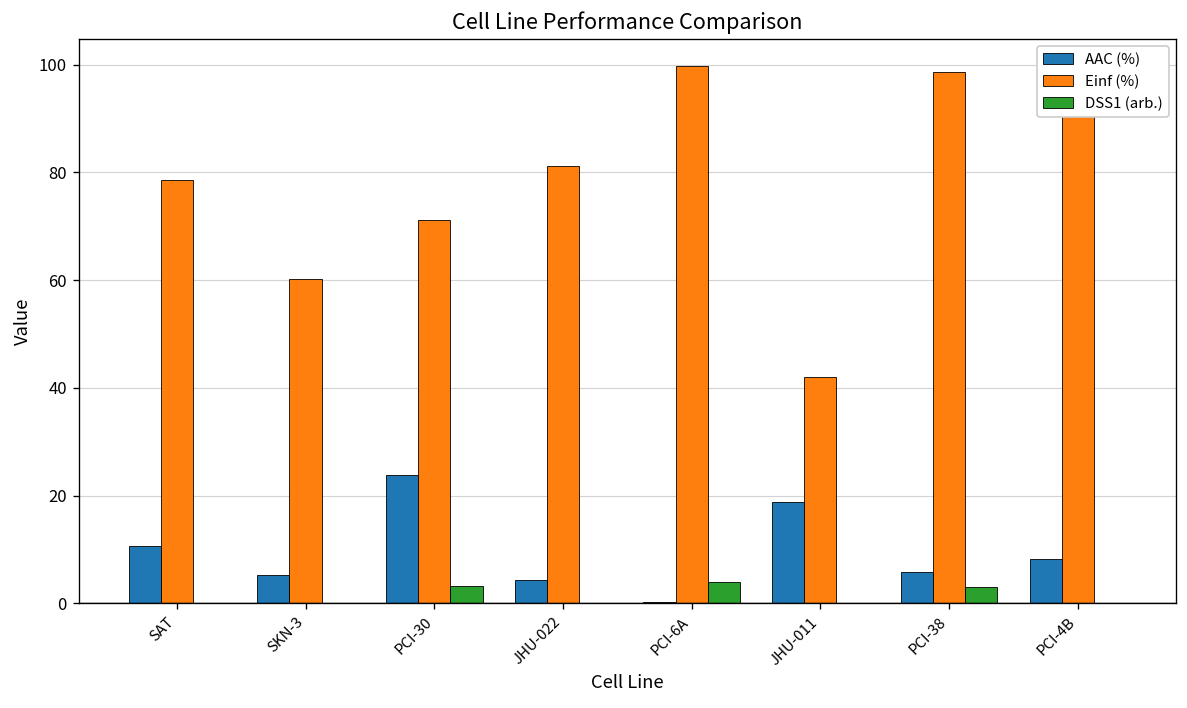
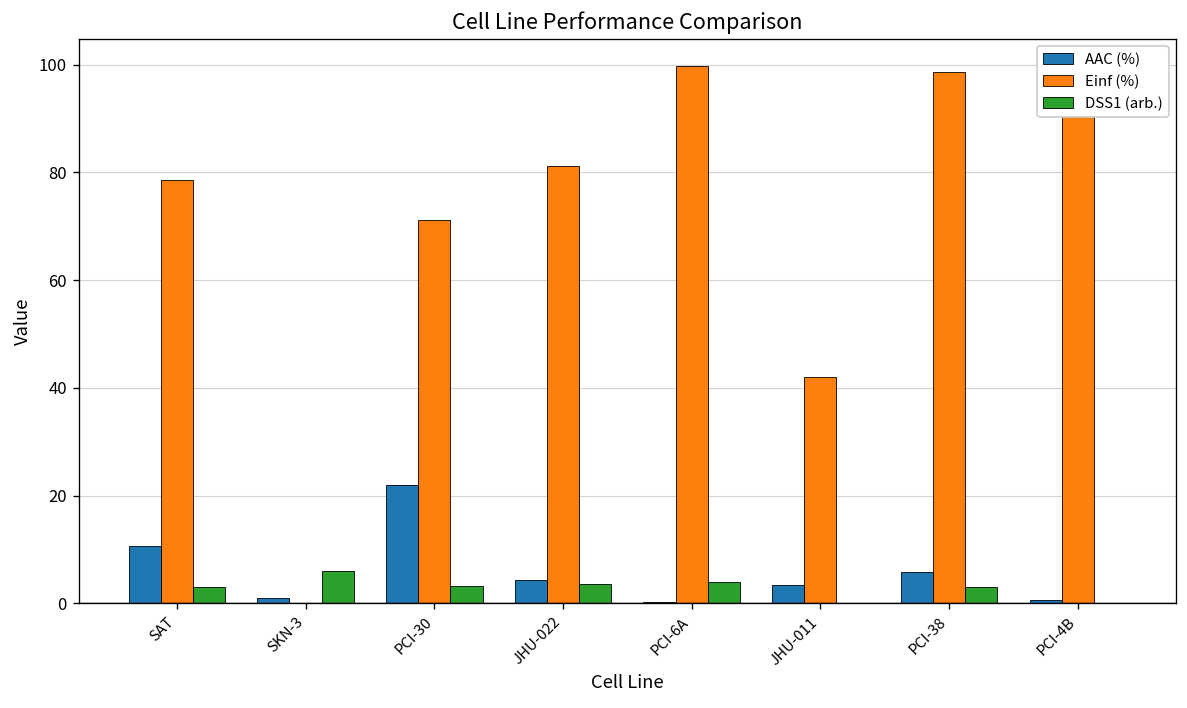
DSS1 (arb.), SAT: 0 -> 3
AAC (%), SKN-3: 5 -> 1
Einf (%), SKN-3: 60 -> 0
DSS1 (arb.), SKN-3: 0 -> 6
AAC (%), PCI-30: 24 -> 22
DSS1 (arb.), JHU-022: 0 -> 4
AAC (%), JHU-011: 19 -> 3
AAC (%), PCI-4B: 8 -> 1
